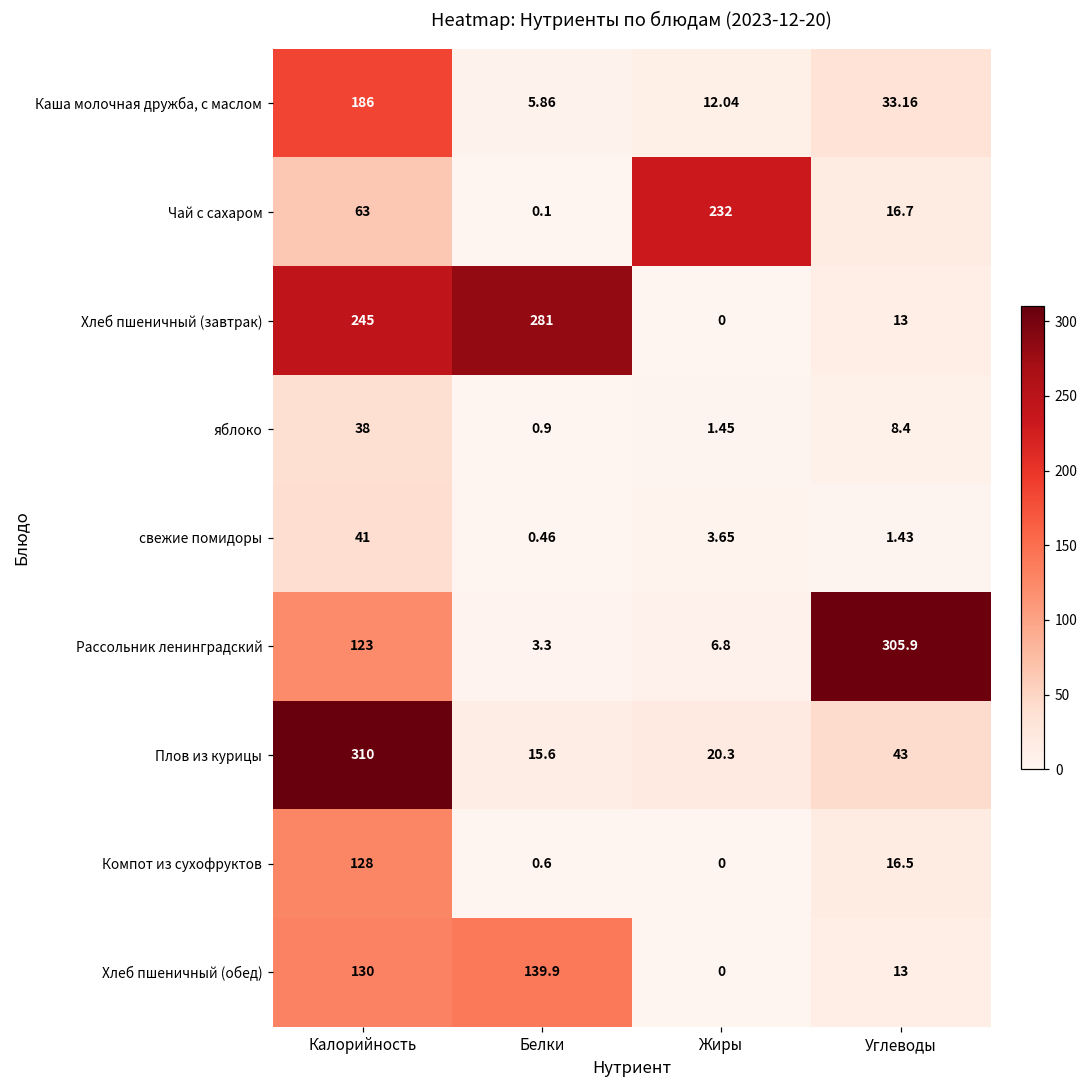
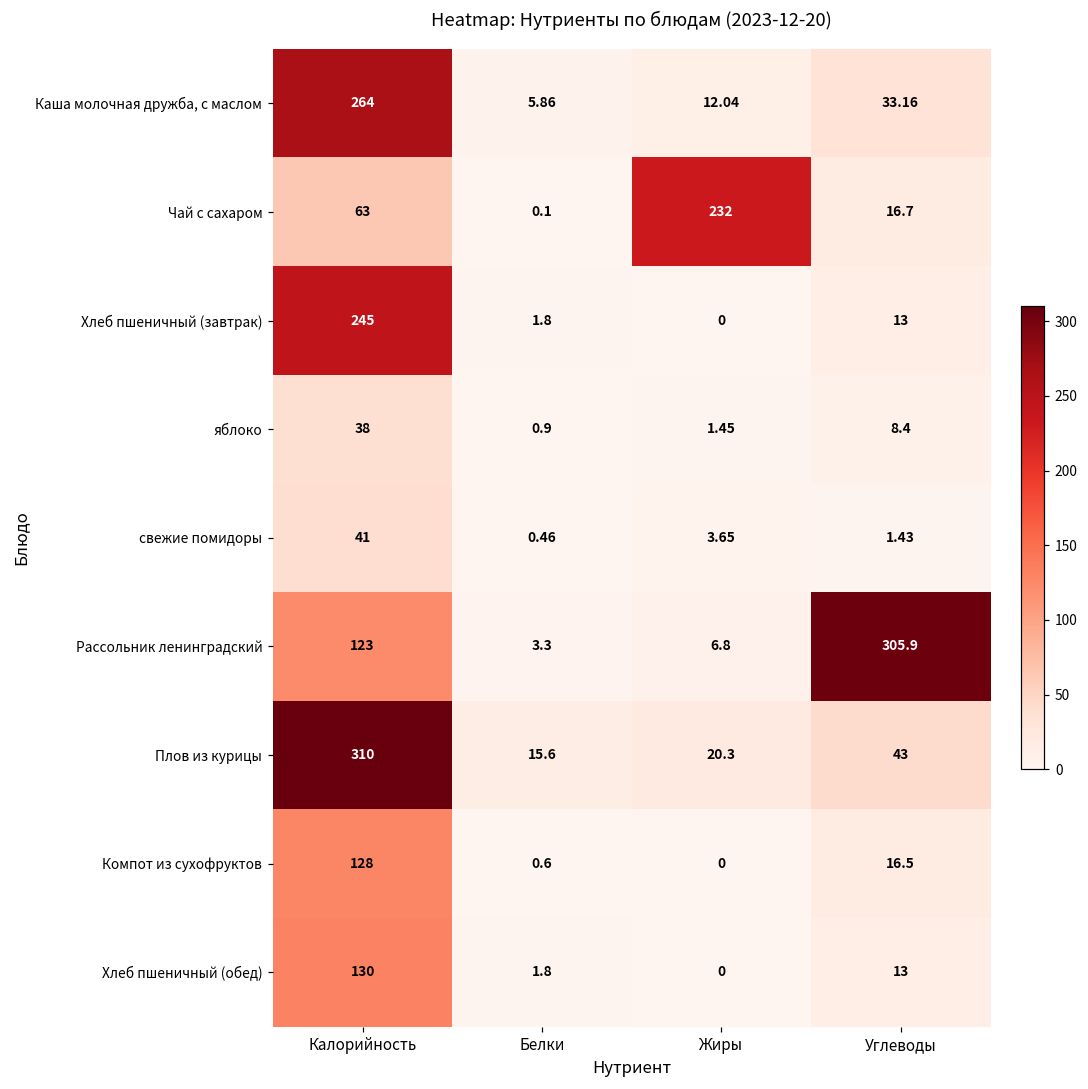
Каша молочная дружба, с маслом, Калорийность: 186 -> 264
Хлеб пшеничный (завтрак), Белки: 281 -> 1.8
Хлеб пшеничный (обед), Белки: 139.9 -> 1.8
